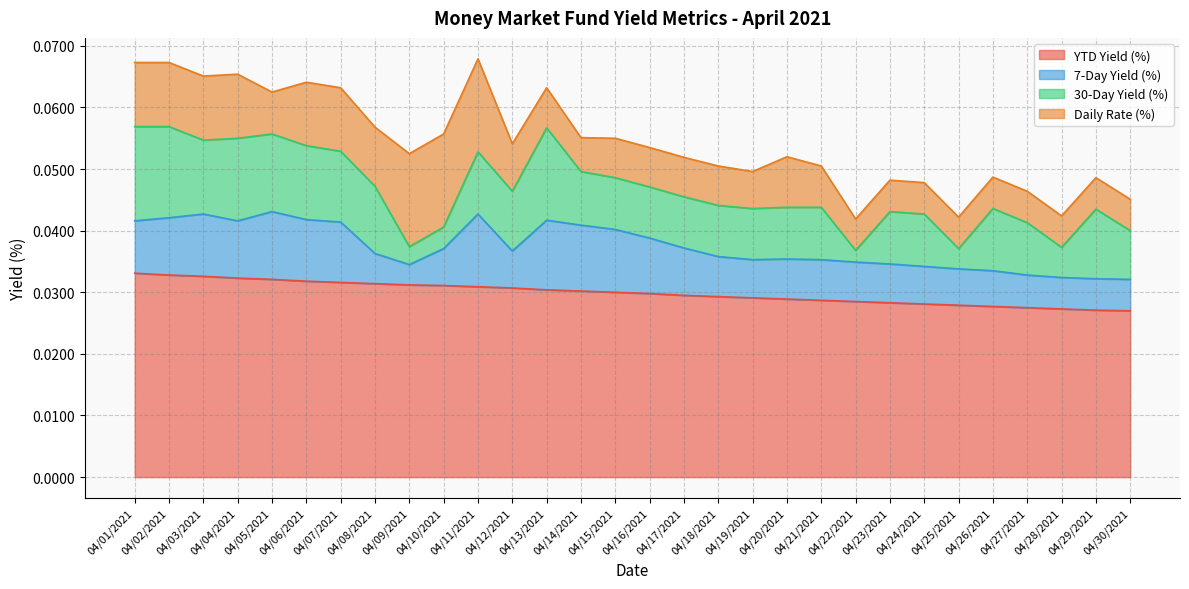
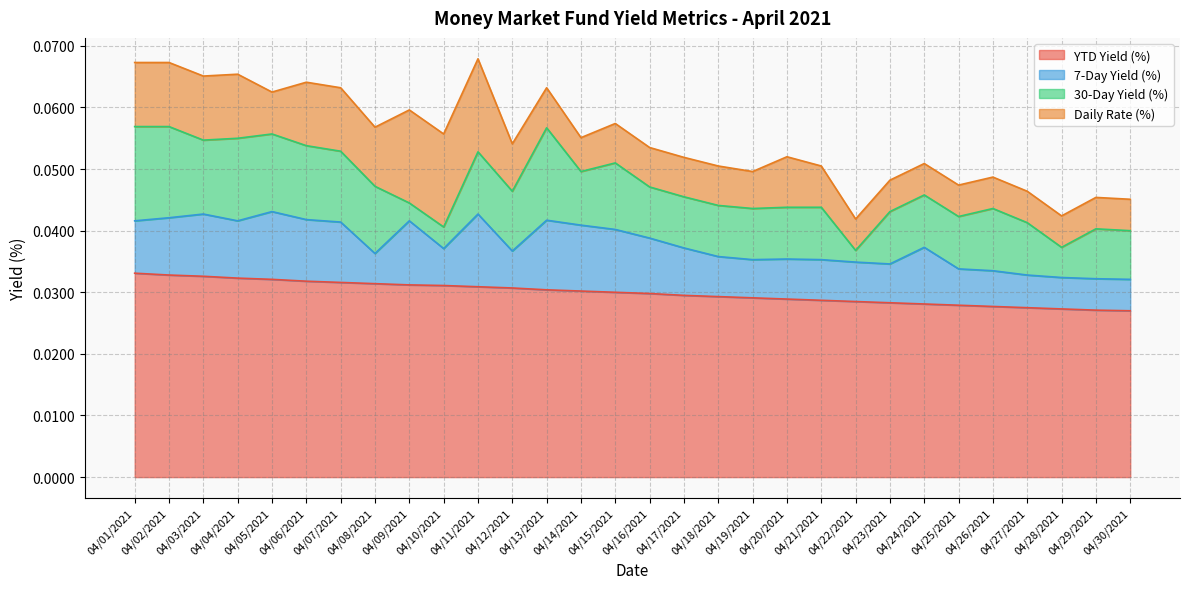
7-Day Yield (%), 04/09/2021: 0.003 -> 0.010
30-Day Yield (%), 04/15/2021: 0.008 -> 0.011
7-Day Yield (%), 04/24/2021: 0.006 -> 0.009
30-Day Yield (%), 04/25/2021: 0.003 -> 0.009
30-Day Yield (%), 04/29/2021: 0.011 -> 0.008
